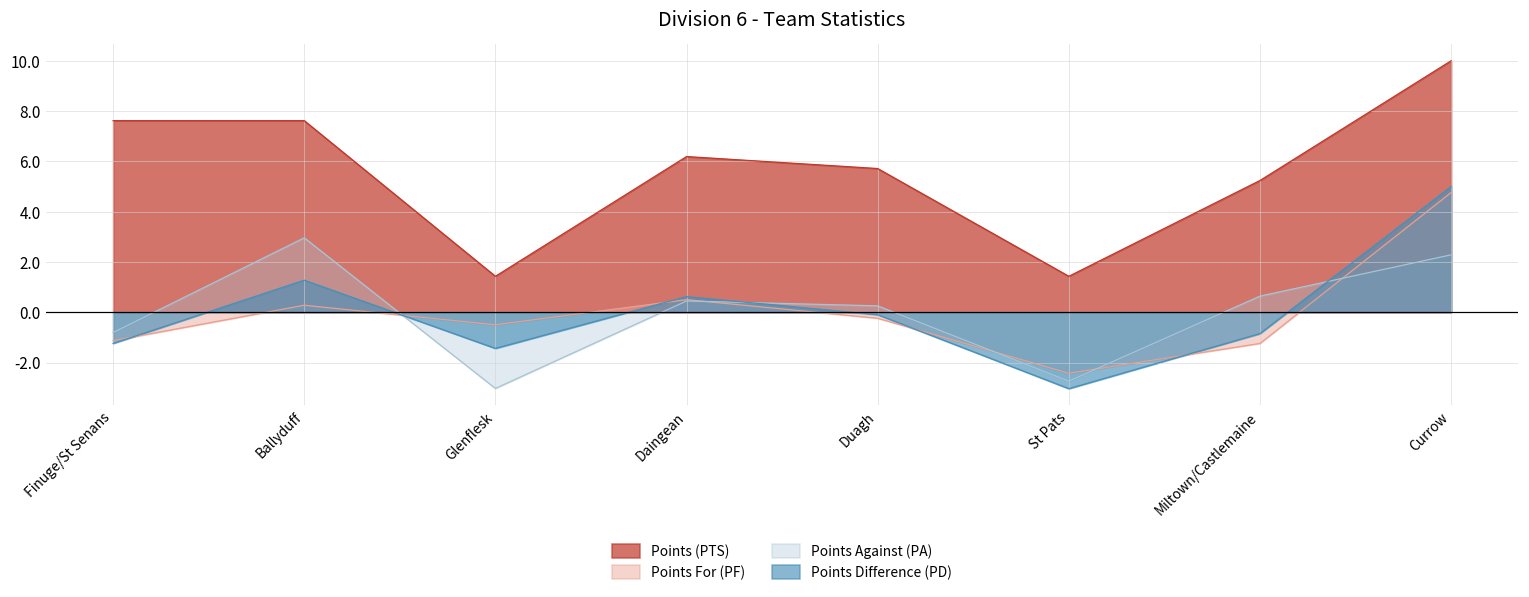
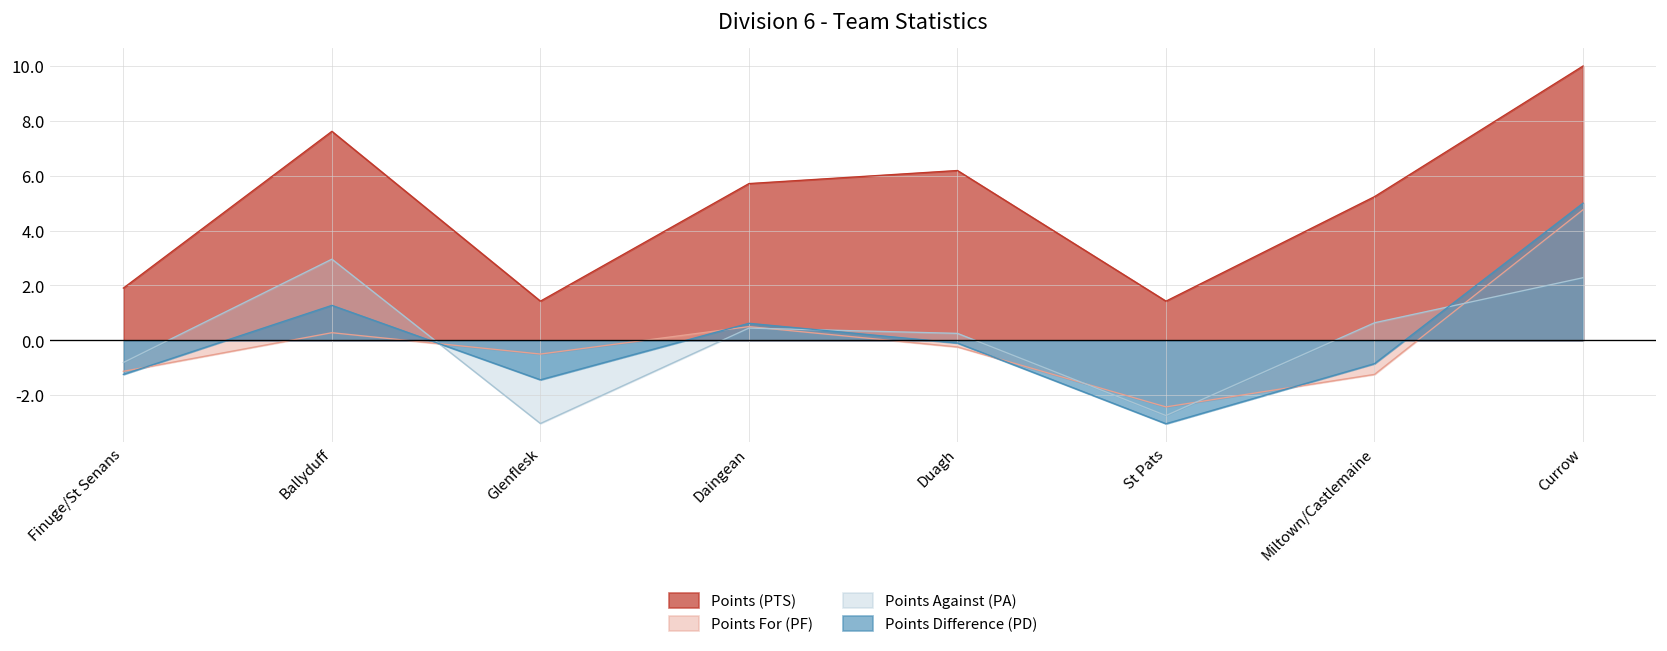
Points (PTS), Finuge/St Senans: 7.6 -> 1.9
Points (PTS), Daingean: 6.2 -> 5.7
Points (PTS), Duagh: 5.7 -> 6.2
